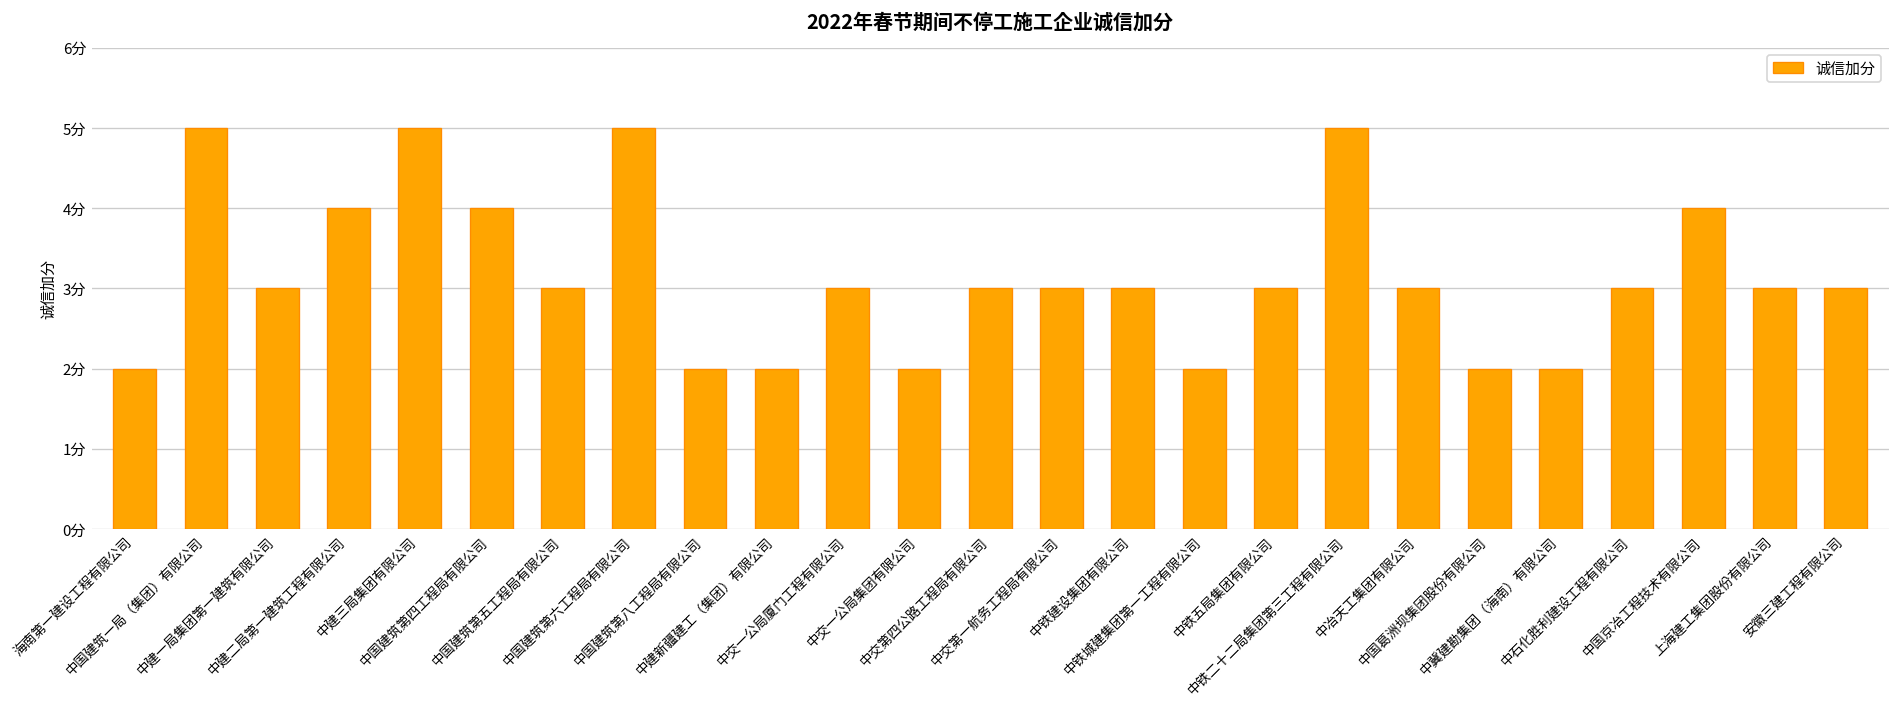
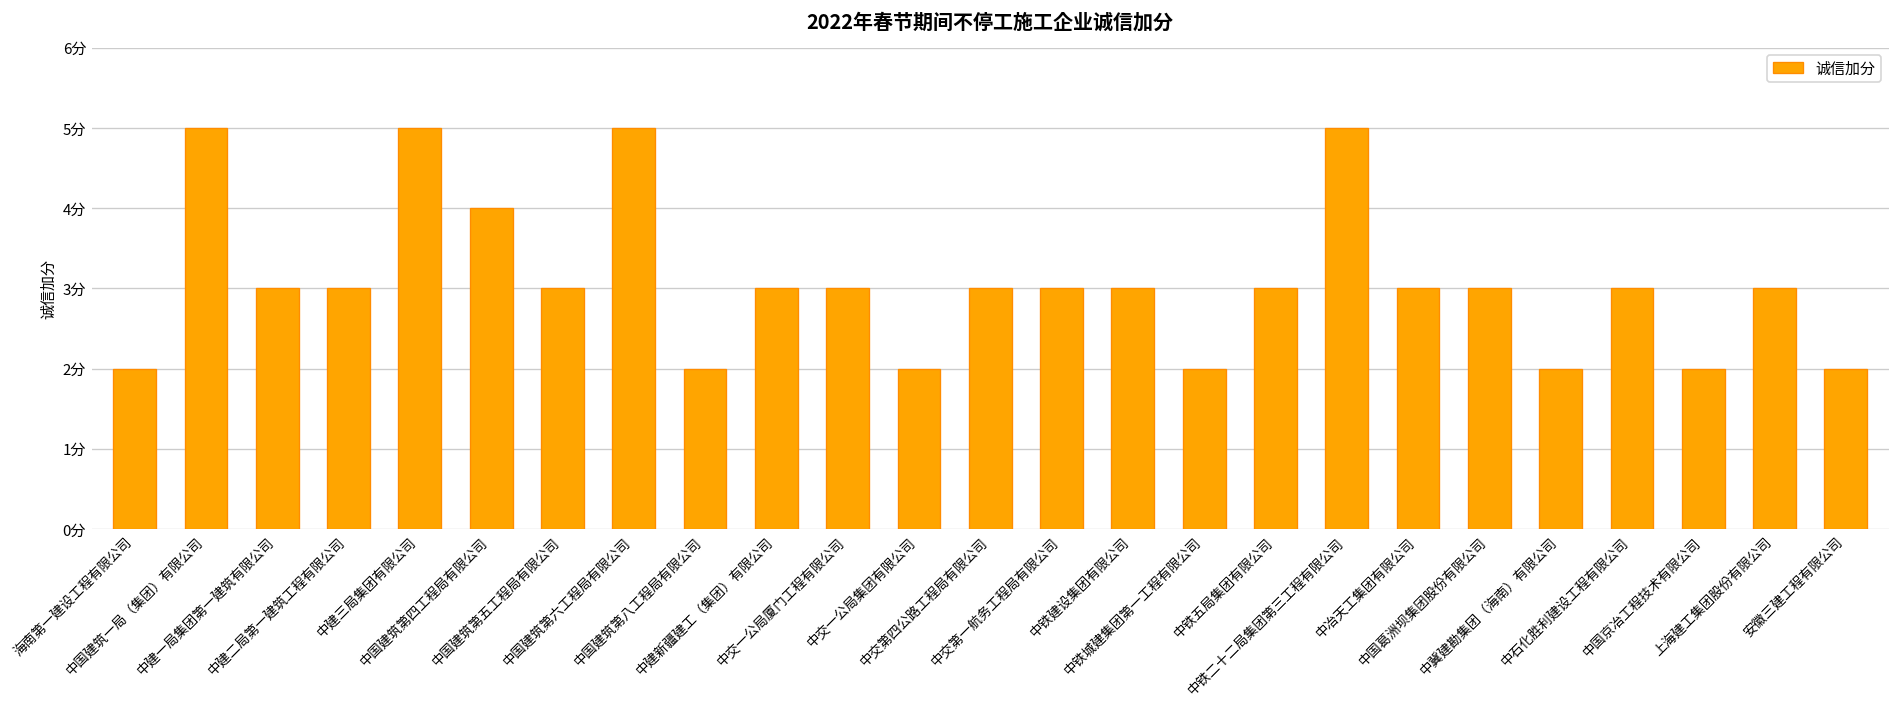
中建二局第一建筑工程有限公司: 4分 -> 3分
中建新疆建工（集团）有限公司: 2分 -> 3分
中国葛洲坝集团股份有限公司: 2分 -> 3分
中国京冶工程技术有限公司: 4分 -> 2分
安徽三建工程有限公司: 3分 -> 2分
